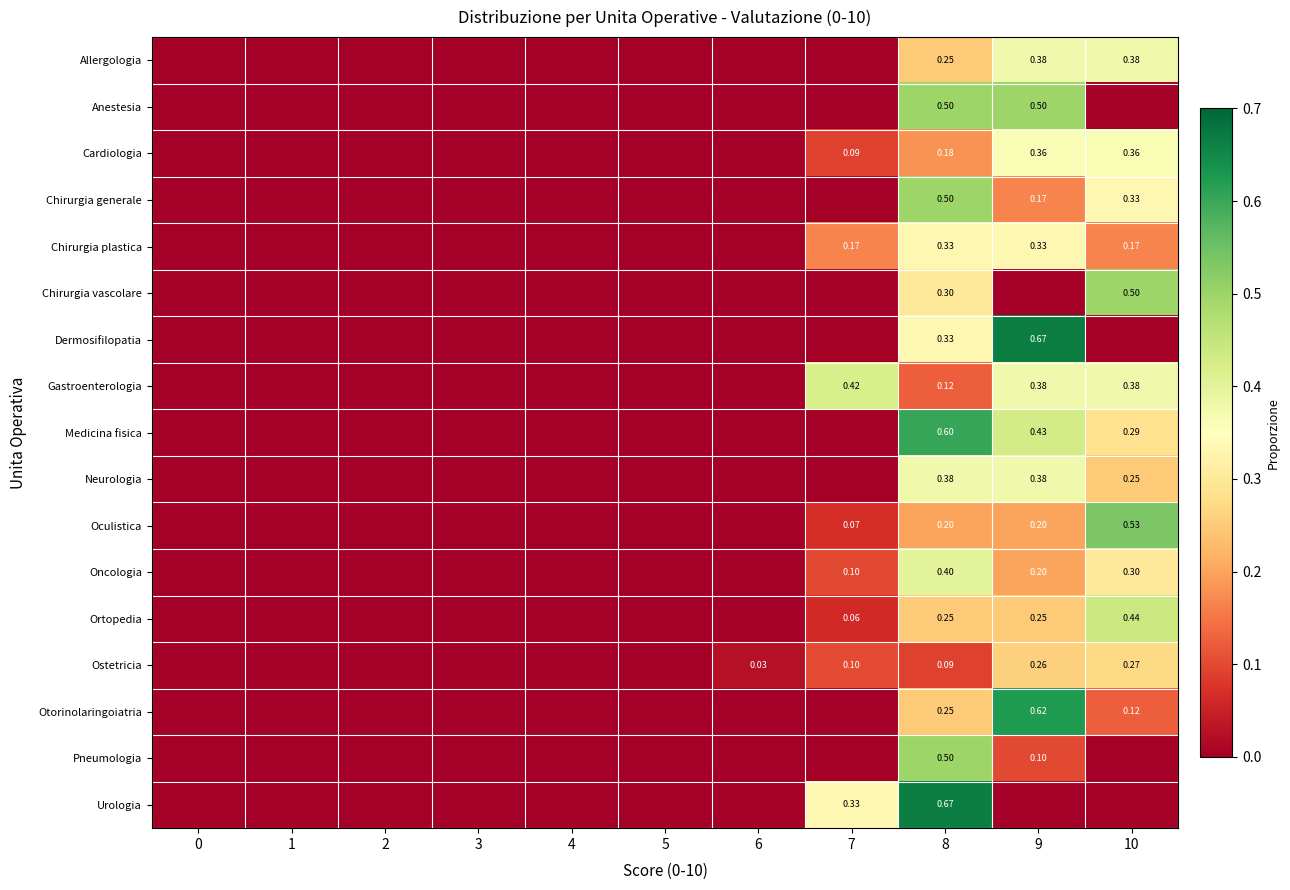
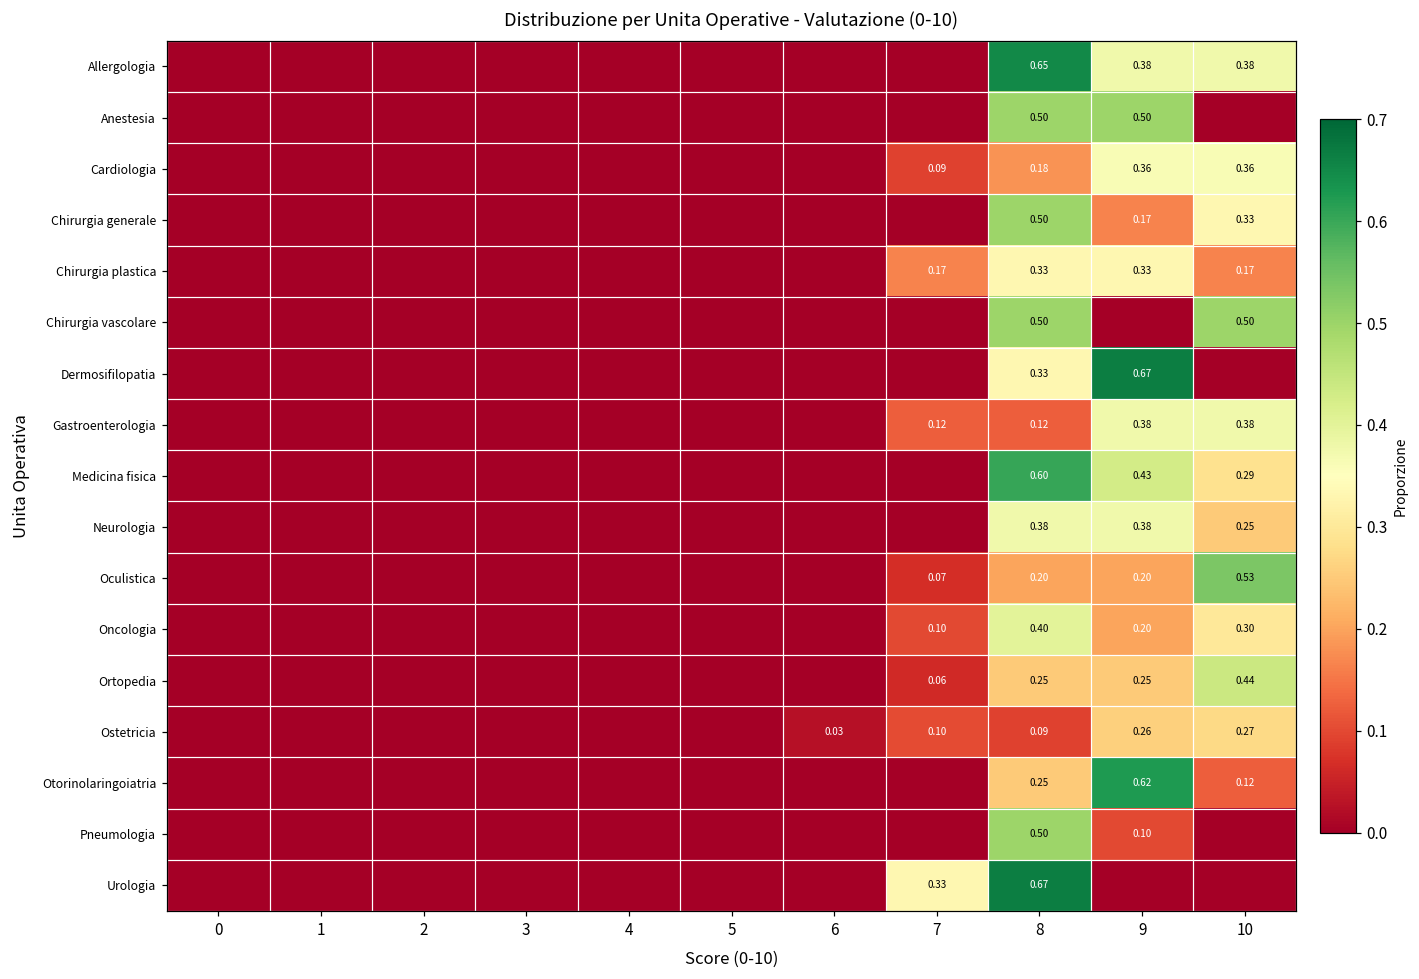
Allergologia, 8: 0.25 -> 0.65
Chirurgia vascolare, 8: 0.30 -> 0.50
Gastroenterologia, 7: 0.42 -> 0.12
